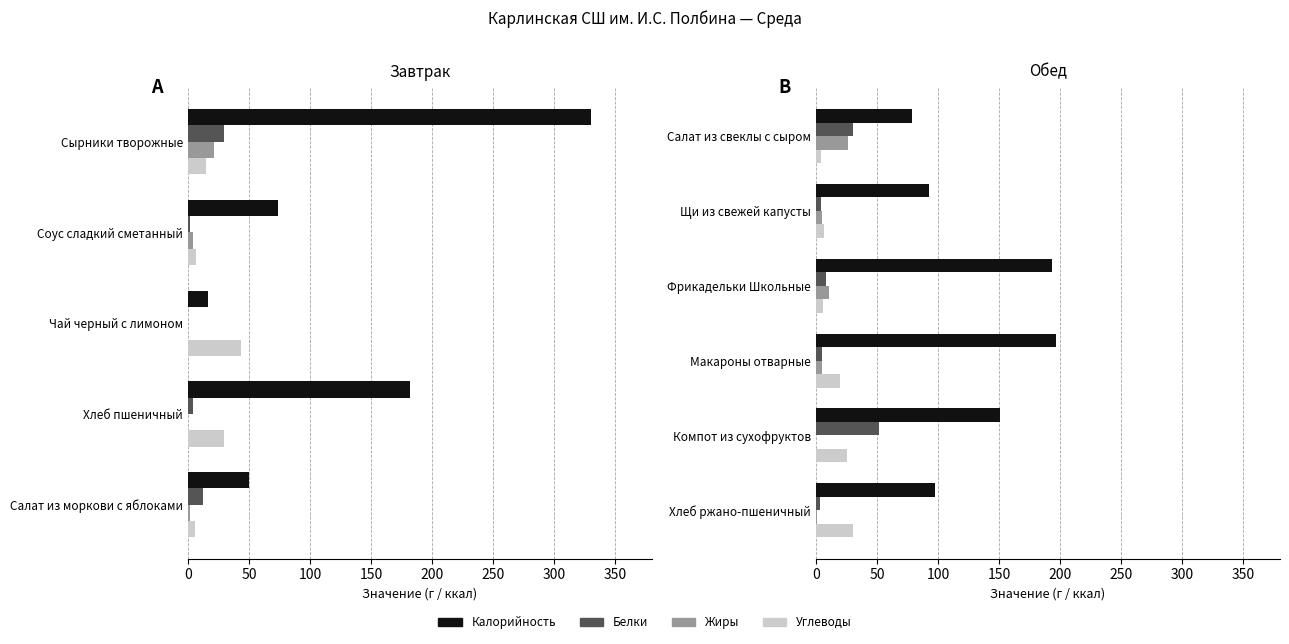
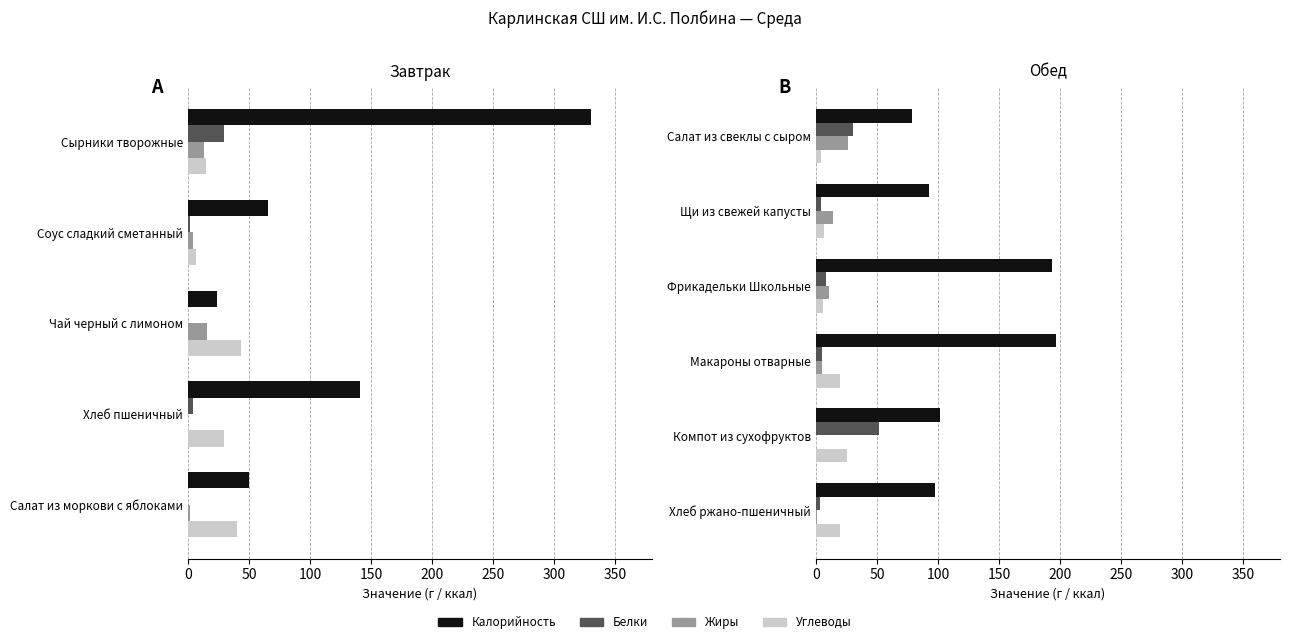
Завтрак, Жиры, Сырники творожные: 22 -> 13
Завтрак, Калорийность, Соус сладкий сметанный: 74 -> 66
Завтрак, Калорийность, Чай черный с лимоном: 16 -> 24
Завтрак, Жиры, Чай черный с лимоном: 0 -> 16
Завтрак, Калорийность, Хлеб пшеничный: 182 -> 141
Завтрак, Белки, Салат из моркови с яблоками: 13 -> 1
Завтрак, Углеводы, Салат из моркови с яблоками: 6 -> 41
Обед, Жиры, Щи из свежей капусты: 5 -> 14
Обед, Калорийность, Компот из сухофруктов: 151 -> 102
Обед, Углеводы, Хлеб ржано-пшеничный: 30 -> 20
